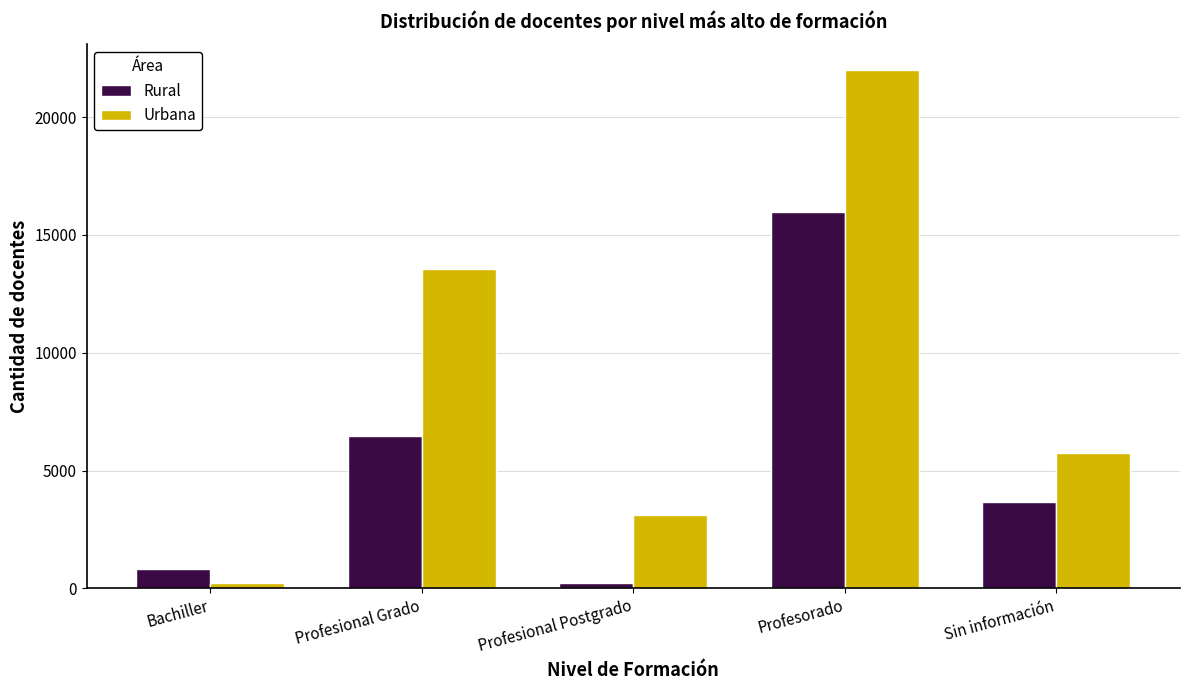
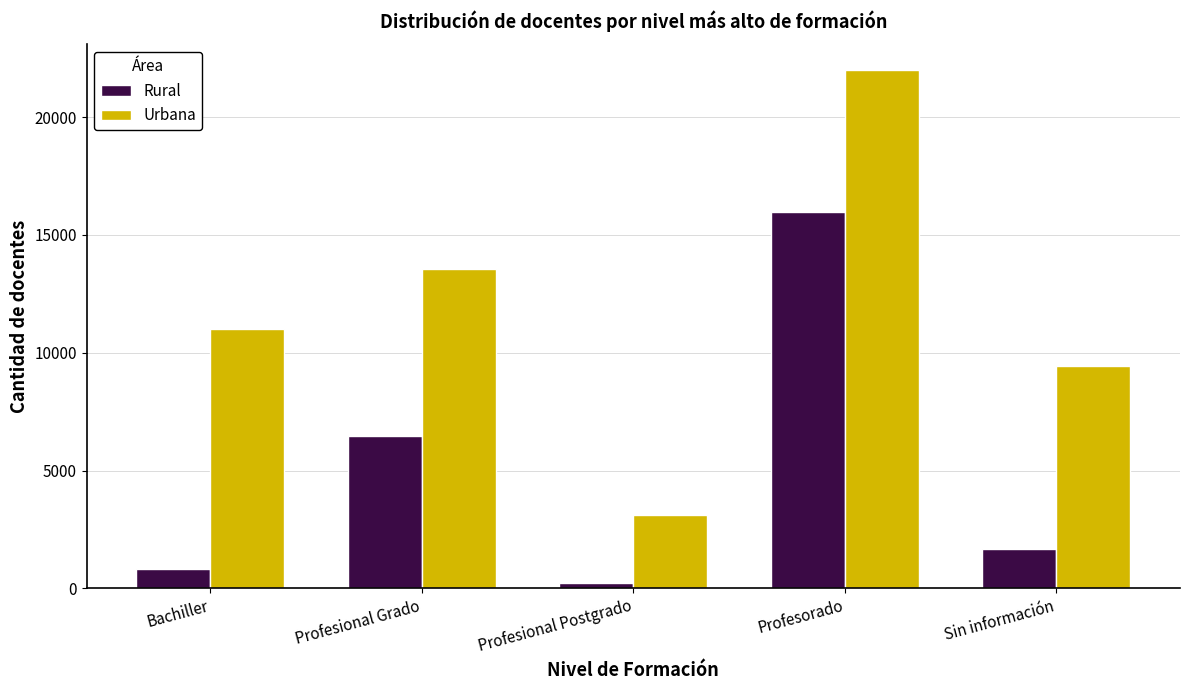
Urbana, Bachiller: 200 -> 11000
Rural, Sin información: 3700 -> 1700
Urbana, Sin información: 5800 -> 9400
